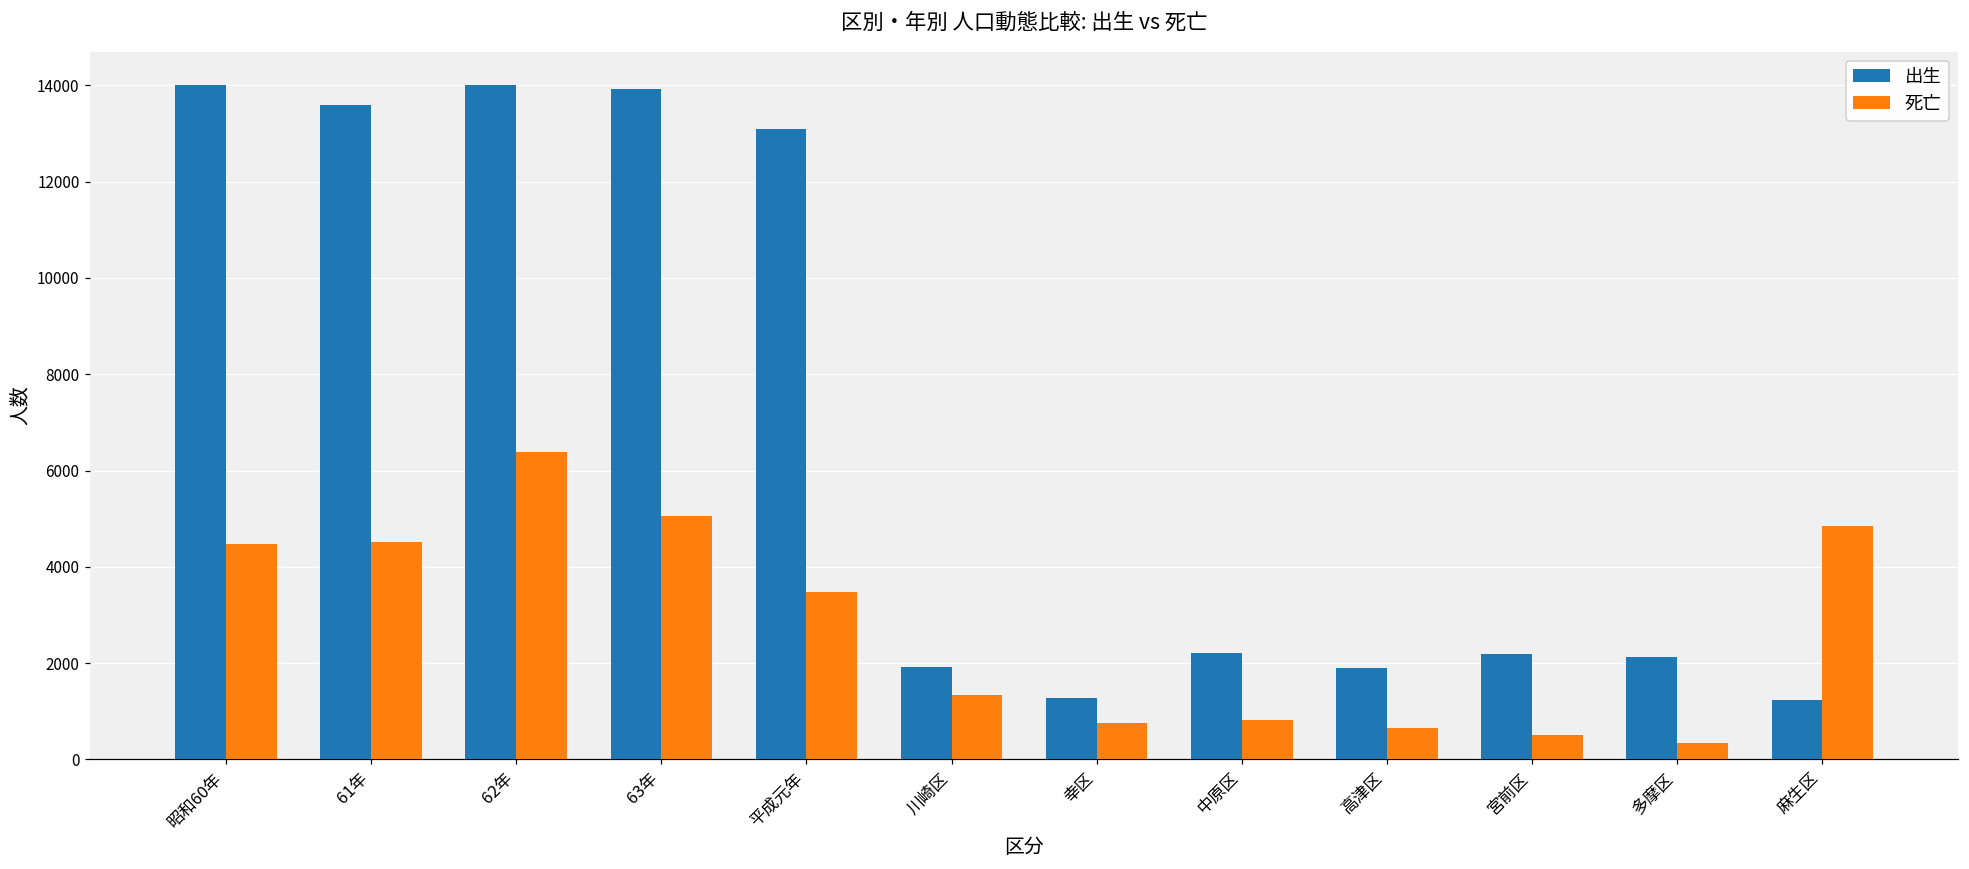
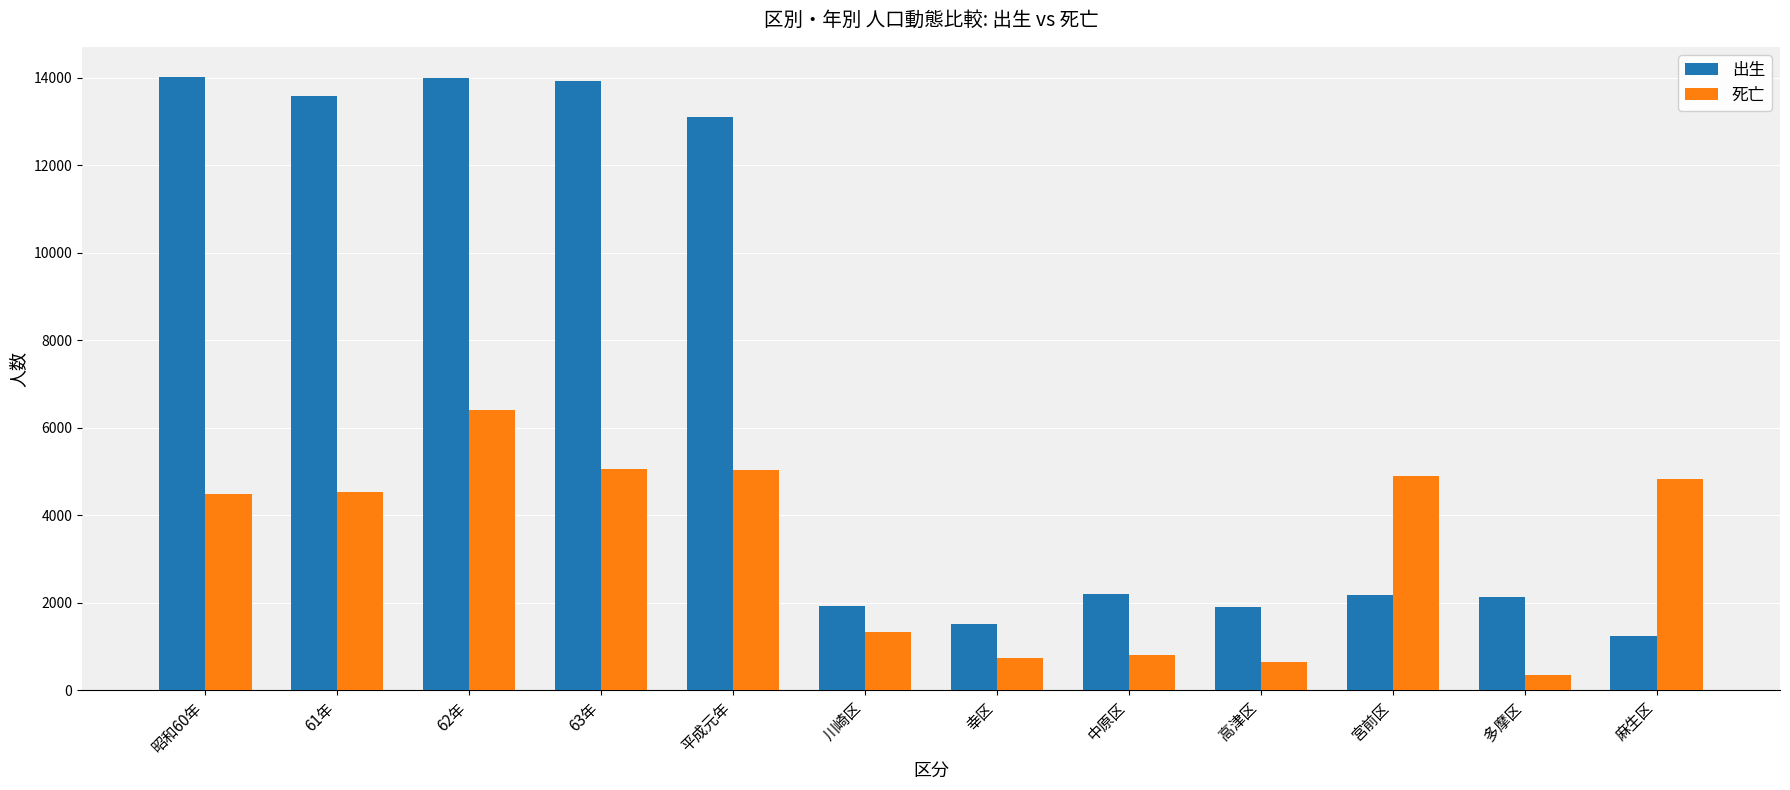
死亡, 平成元年: 3500 -> 5000
出生, 幸区: 1300 -> 1500
死亡, 宮前区: 500 -> 4900
